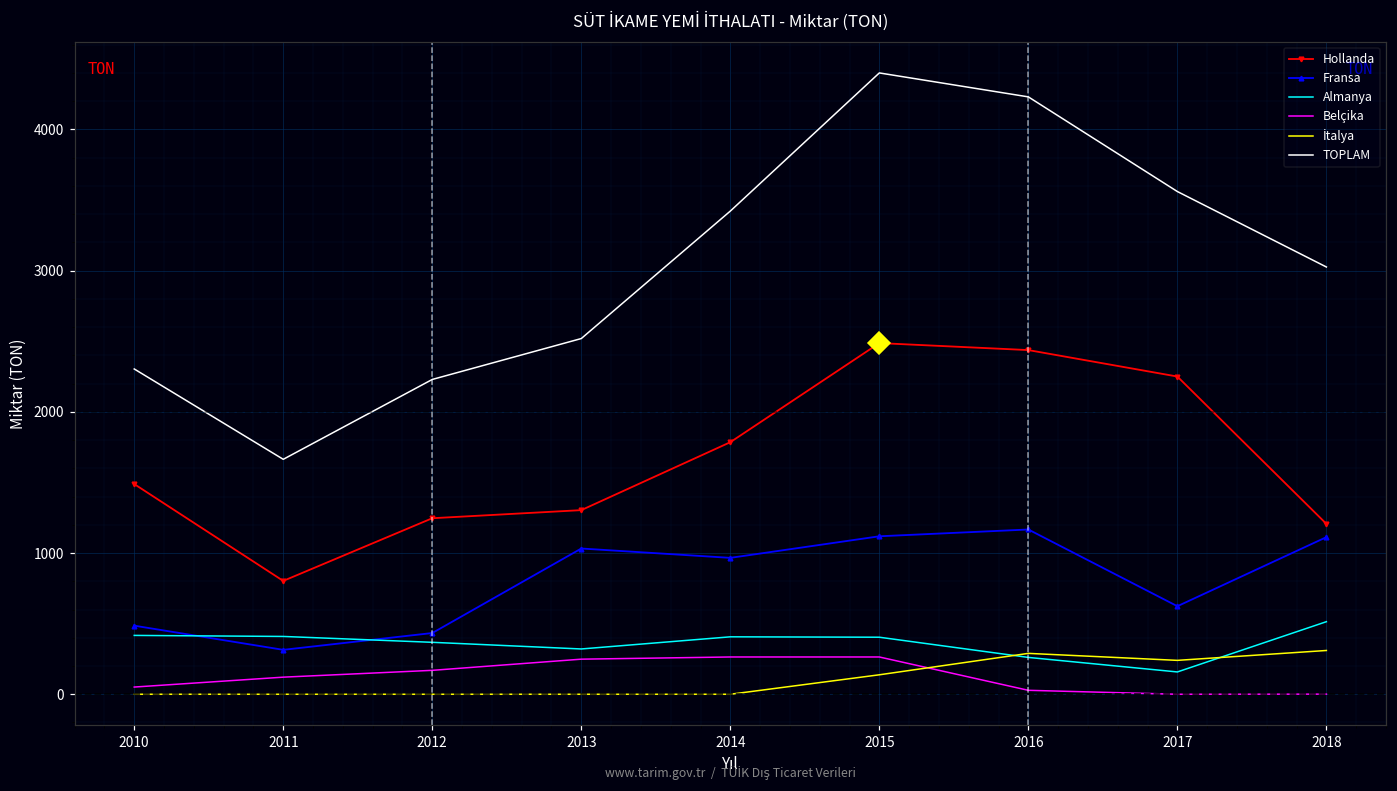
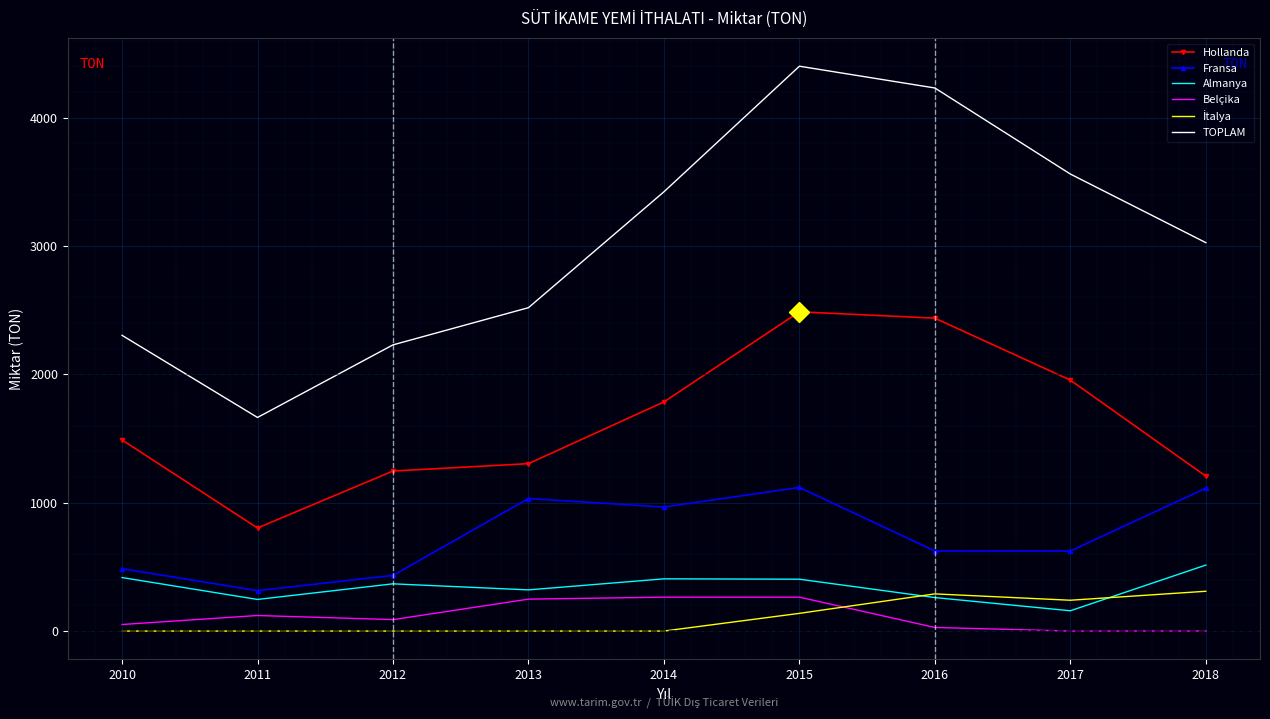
Almanya, 2011: 410 -> 250
Belçika, 2012: 170 -> 90
Fransa, 2016: 1170 -> 620
Hollanda, 2017: 2250 -> 1950
